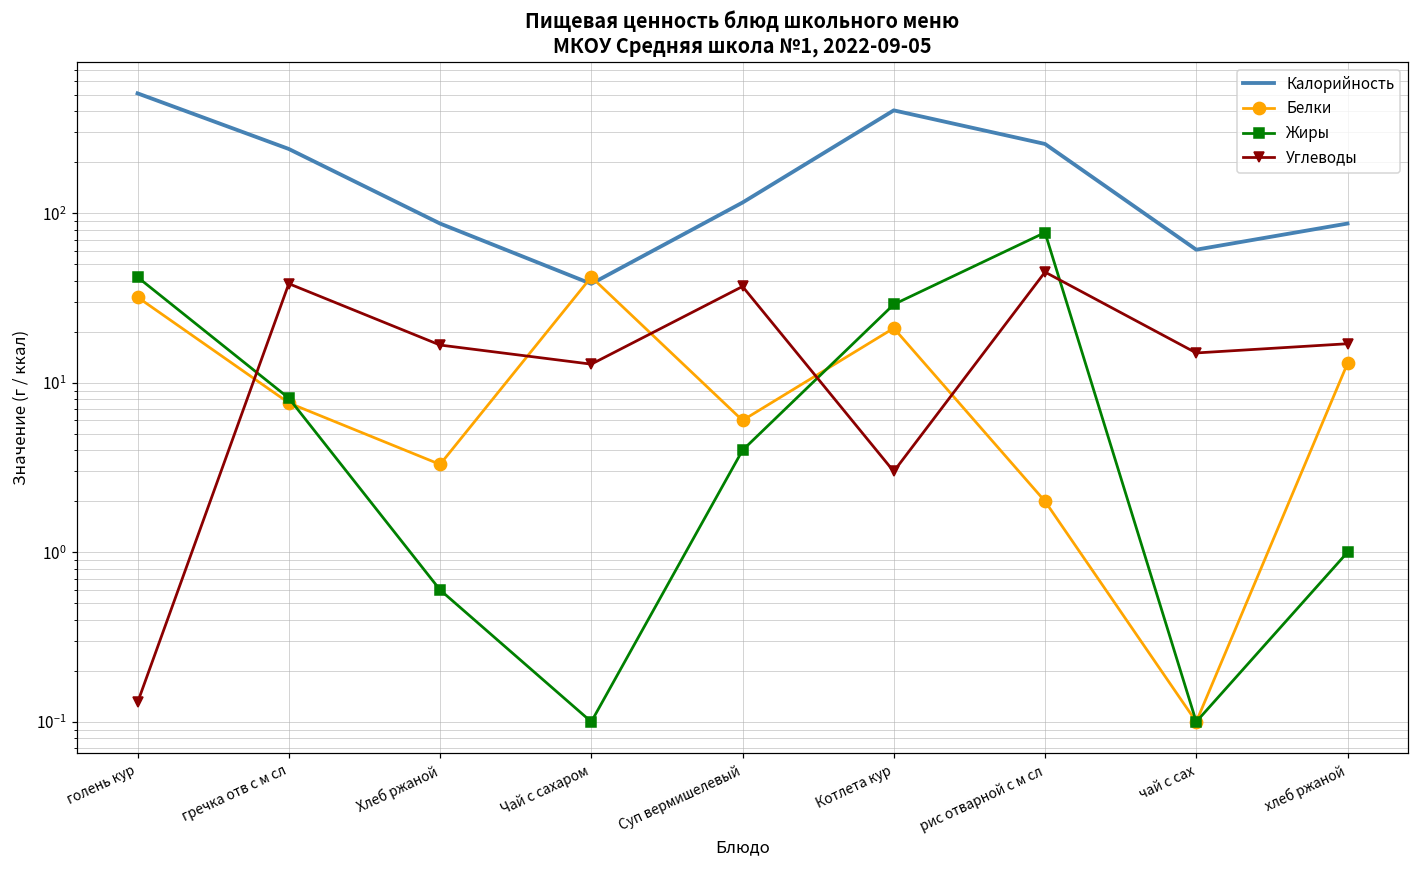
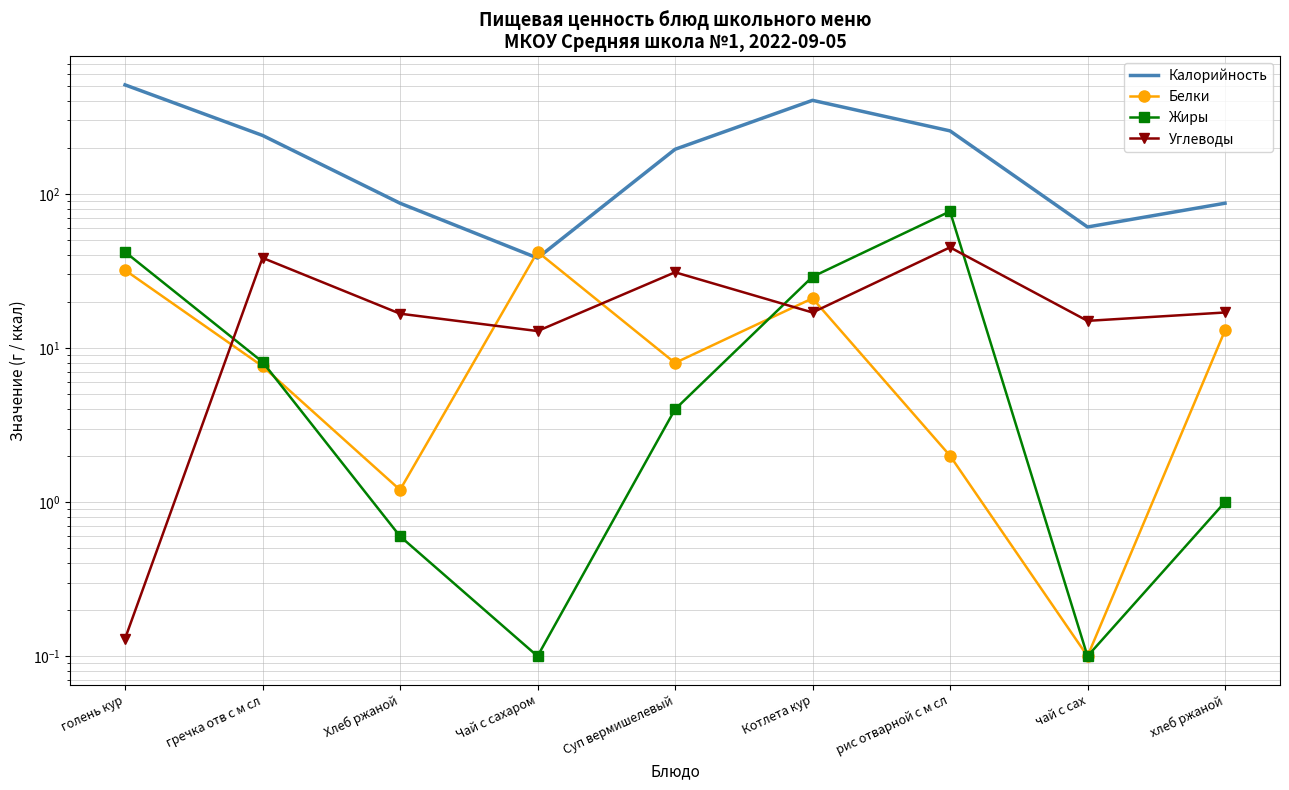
Белки, Хлеб ржаной: 3.3 -> 1.2
Калорийность, Суп вермишелевый: 120 -> 190
Белки, Суп вермишелевый: 6 -> 8
Углеводы, Суп вермишелевый: 37 -> 31
Углеводы, Котлета кур: 3 -> 17
